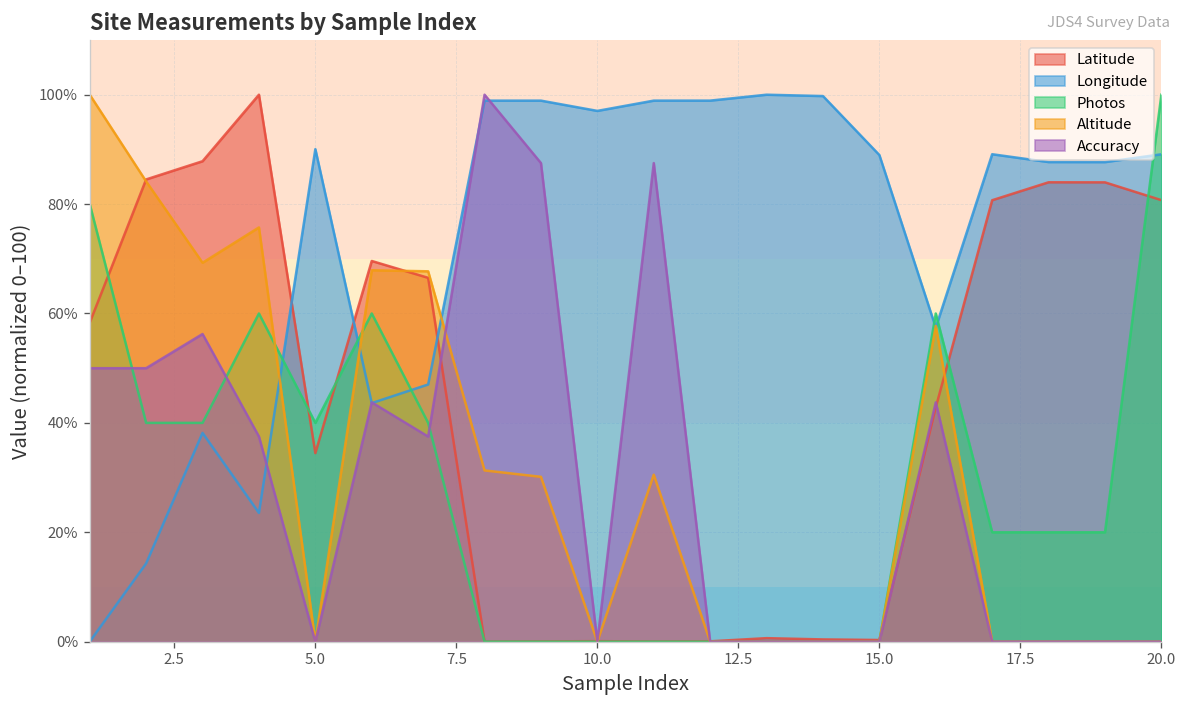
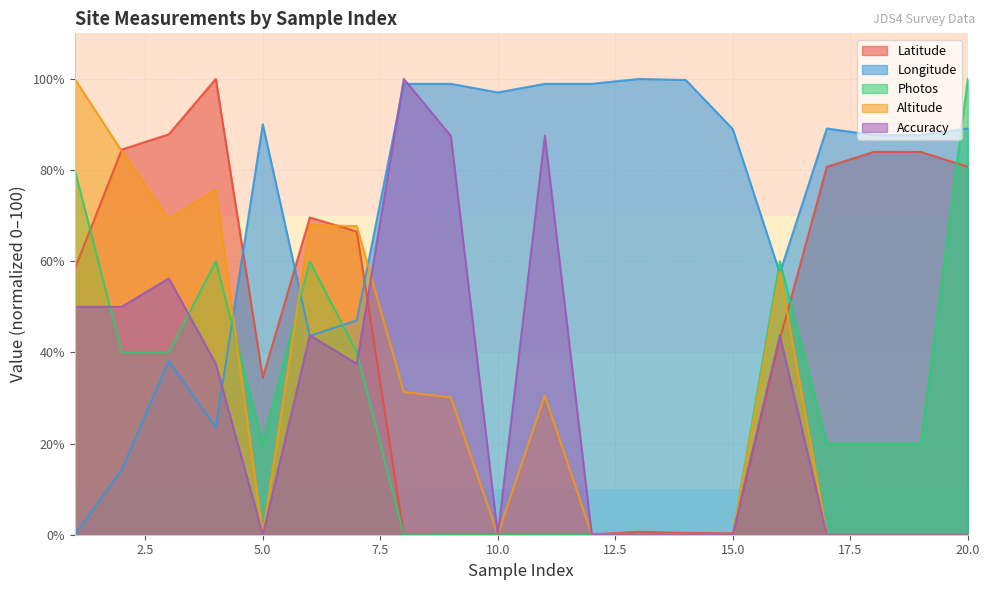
Photos, 5.0: 40% -> 20%
